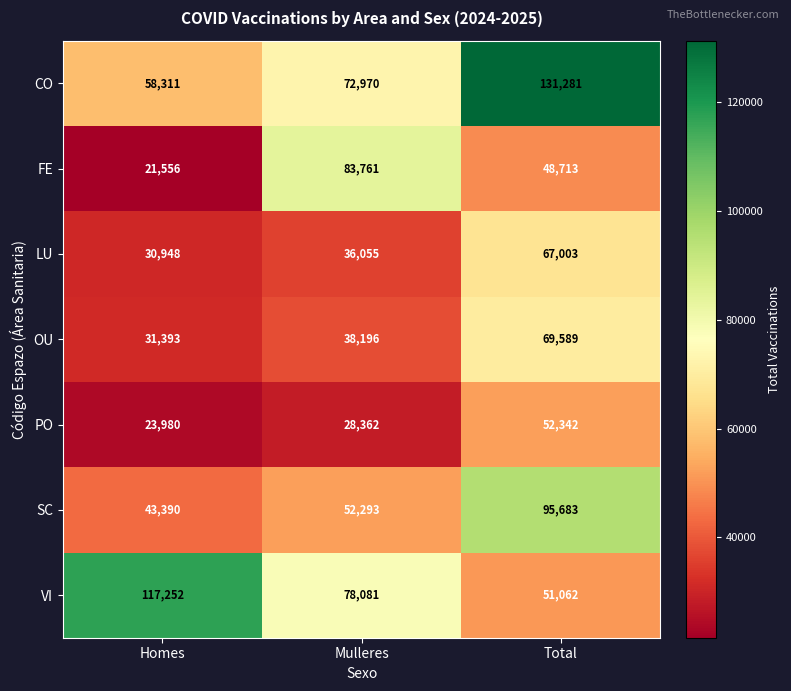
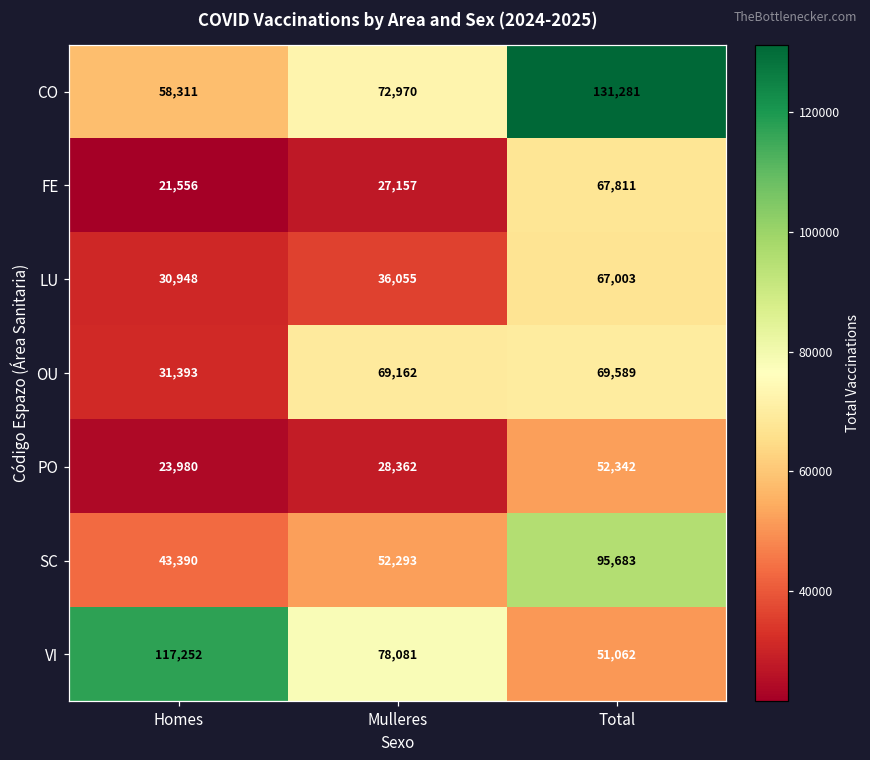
FE, Mulleres: 83,761 -> 27,157
FE, Total: 48,713 -> 67,811
OU, Mulleres: 38,196 -> 69,162
